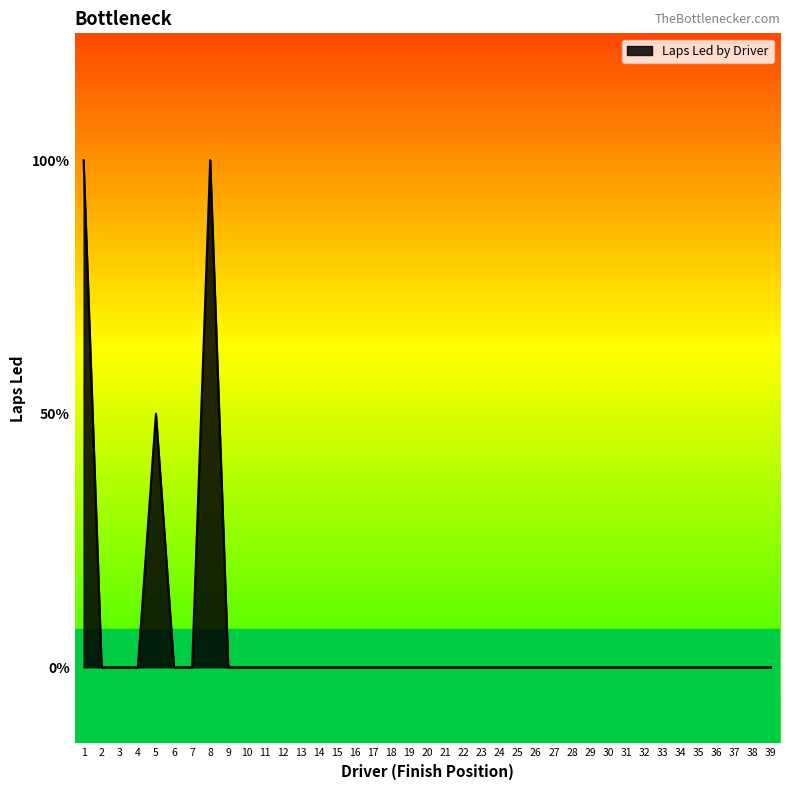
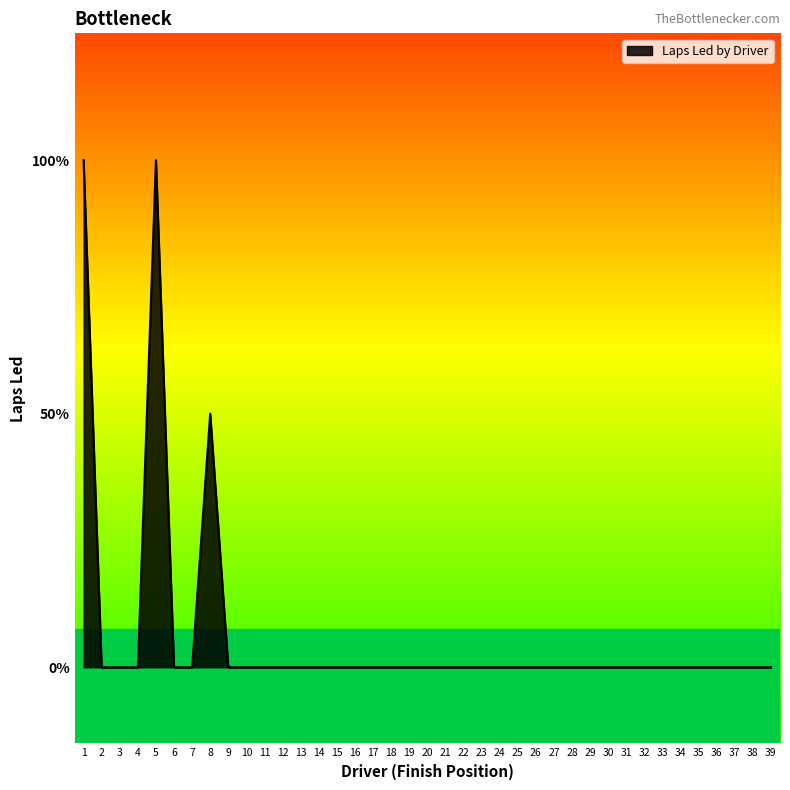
5: 50% -> 100%
8: 100% -> 50%
